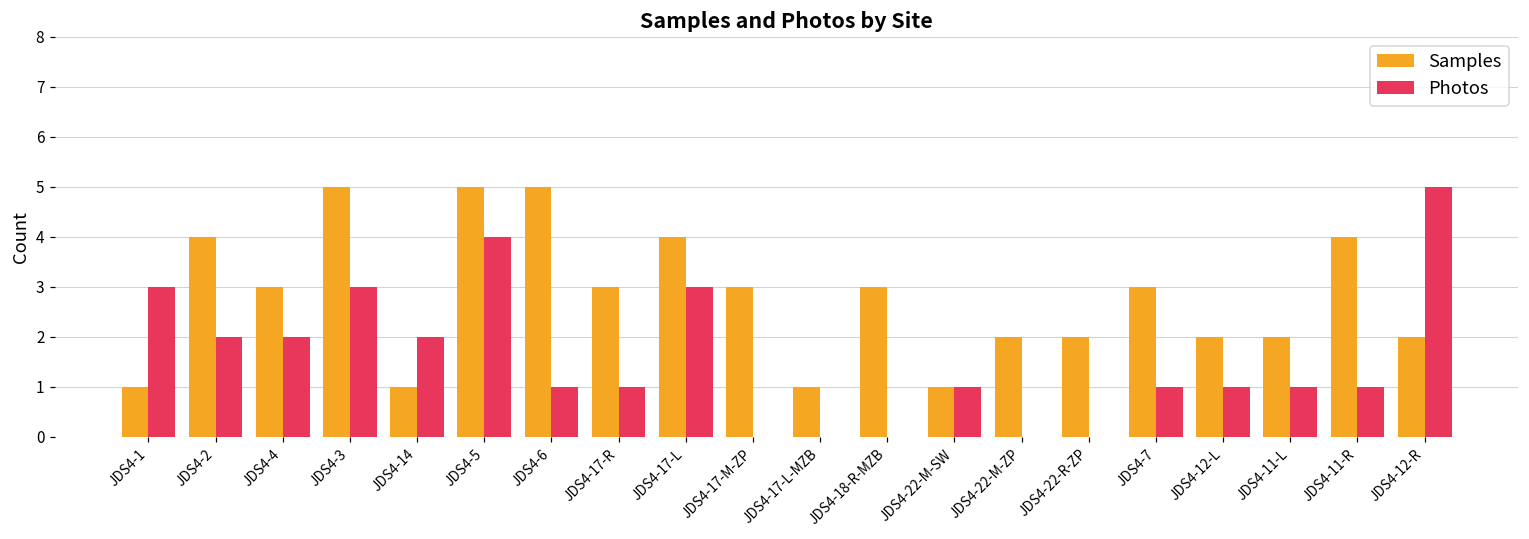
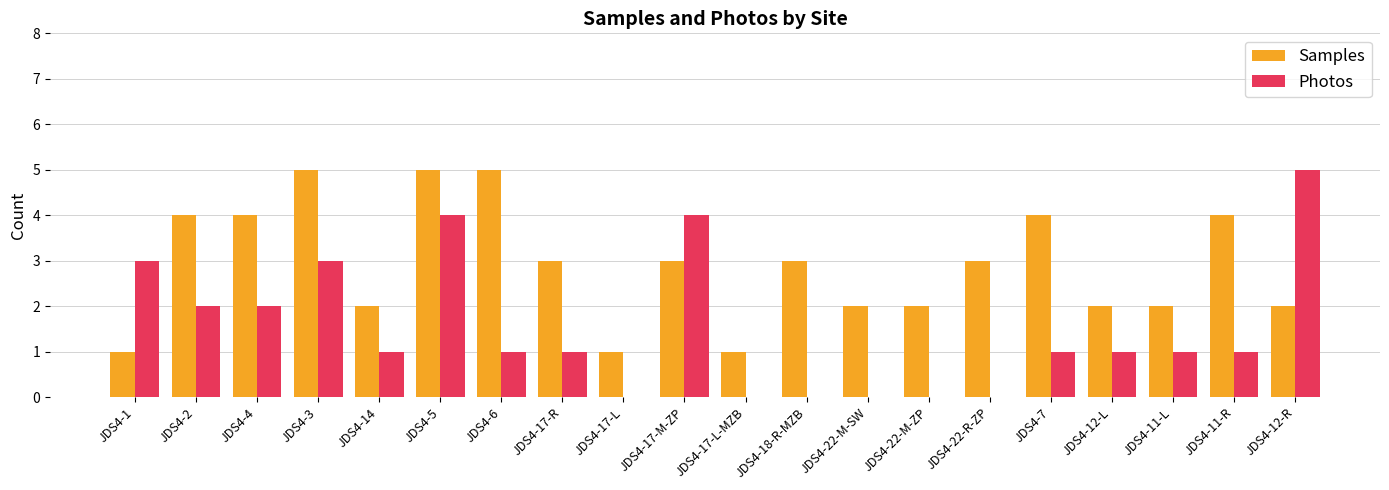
Samples, JDS4-4: 3 -> 4
Samples, JDS4-14: 1 -> 2
Photos, JDS4-14: 2 -> 1
Samples, JDS4-17-L: 4 -> 1
Photos, JDS4-17-L: 3 -> 0
Photos, JDS4-17-M-ZP: 0 -> 4
Samples, JDS4-22-M-SW: 1 -> 2
Photos, JDS4-22-M-SW: 1 -> 0
Samples, JDS4-22-R-ZP: 2 -> 3
Samples, JDS4-7: 3 -> 4
